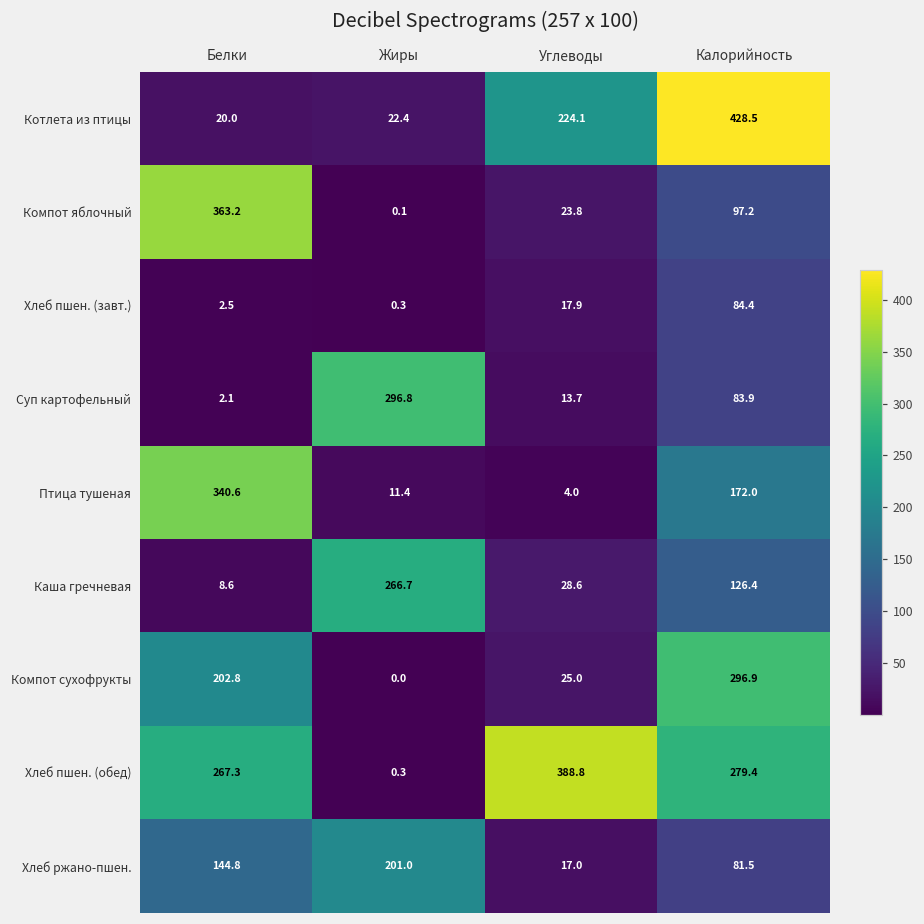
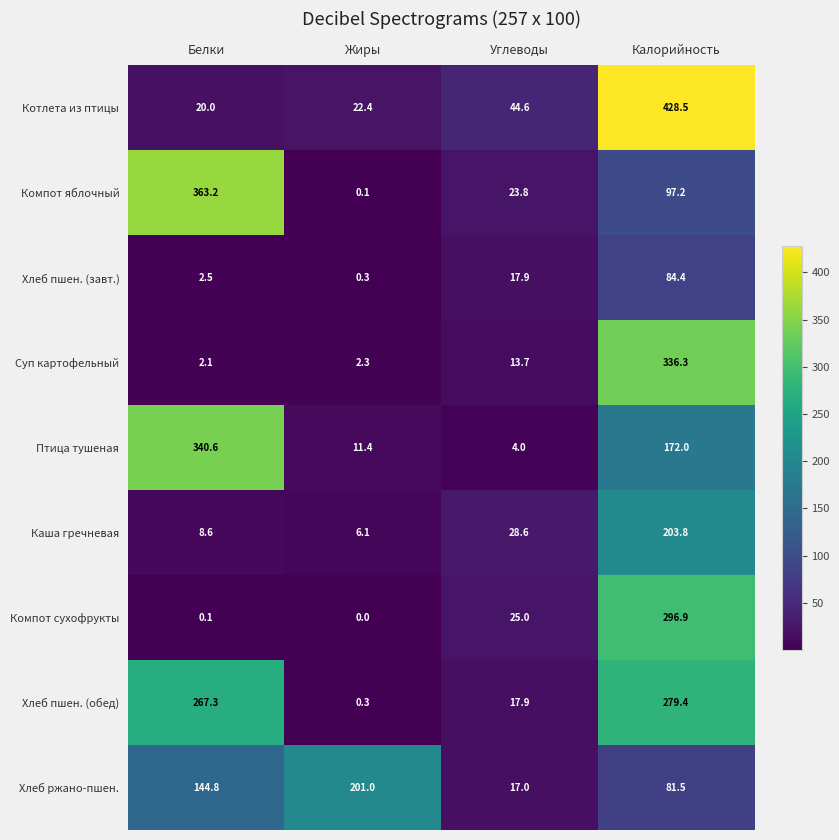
Котлета из птицы, Углеводы: 224.1 -> 44.6
Суп картофельный, Жиры: 296.8 -> 2.3
Суп картофельный, Калорийность: 83.9 -> 336.3
Каша гречневая, Жиры: 266.7 -> 6.1
Каша гречневая, Калорийность: 126.4 -> 203.8
Компот сухофрукты, Белки: 202.8 -> 0.1
Хлеб пшен. (обед), Углеводы: 388.8 -> 17.9
